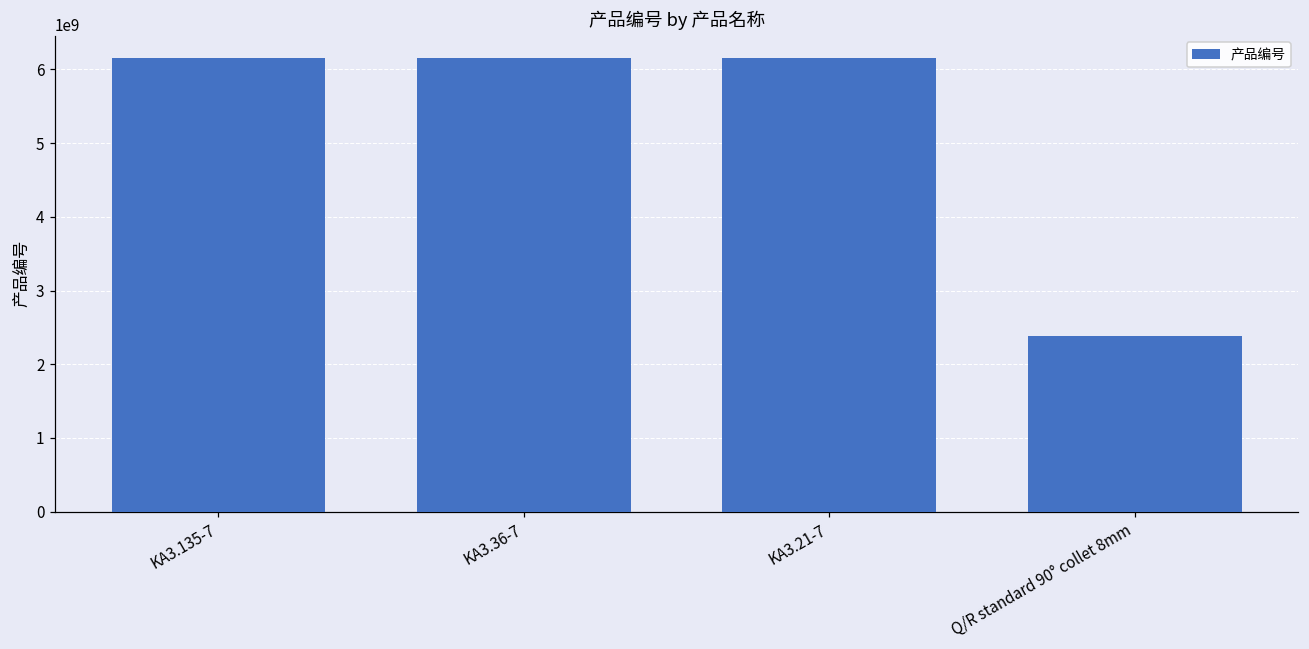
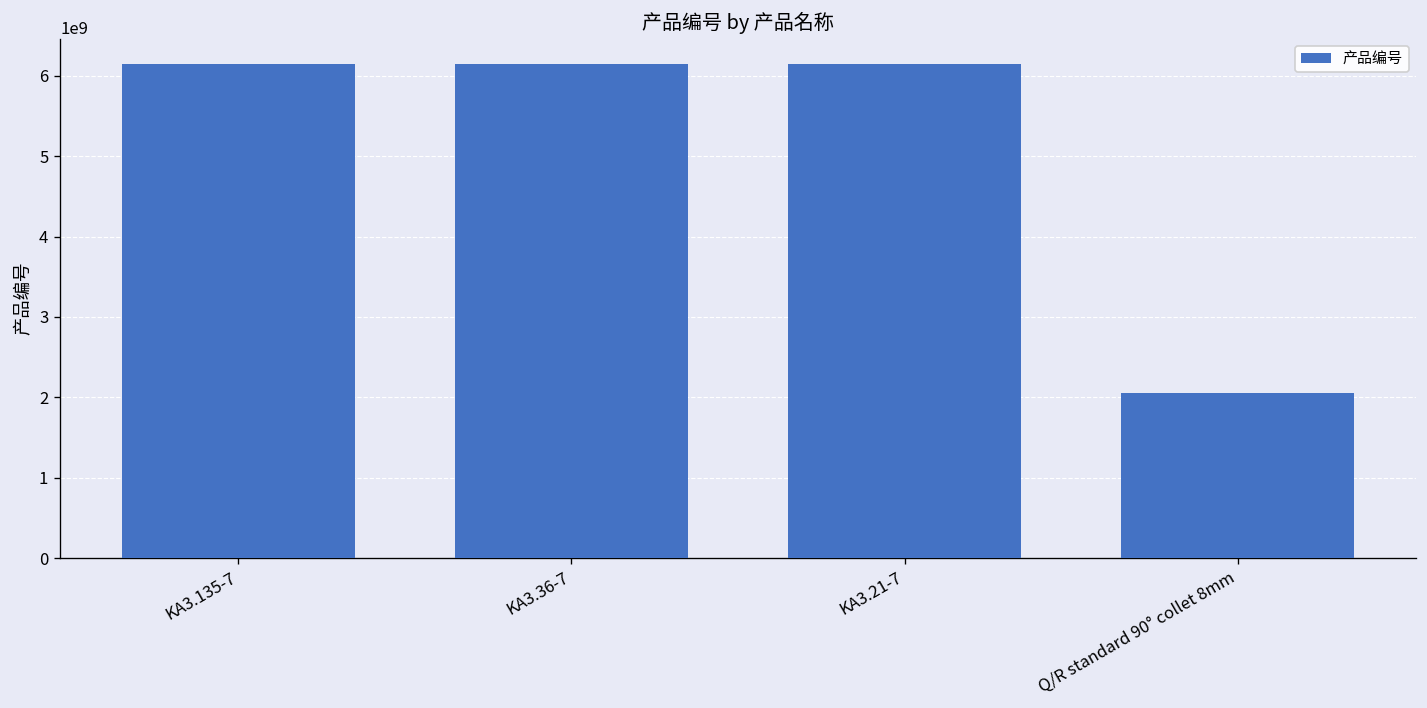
Q/R standard 90° collet 8mm: 2400000000 -> 2100000000
